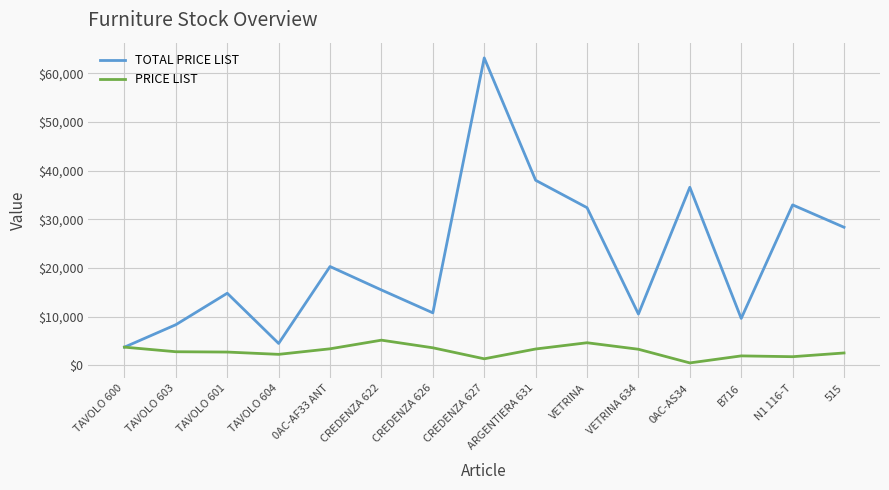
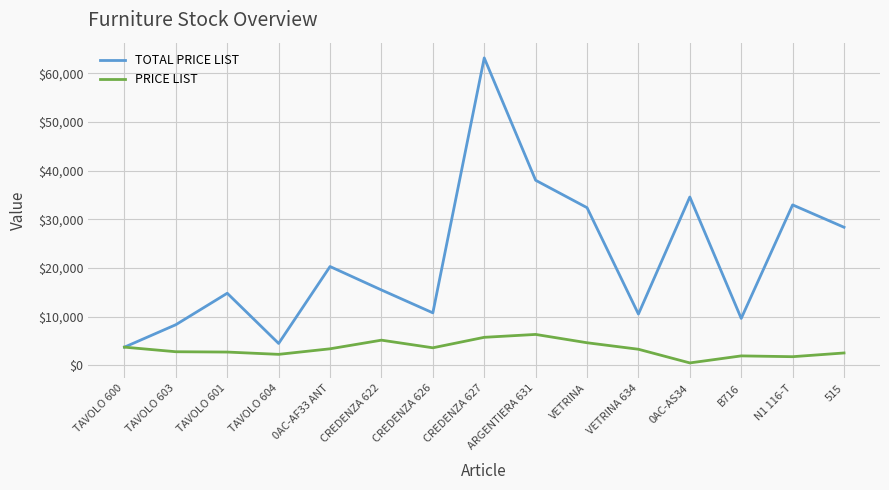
PRICE LIST, CREDENZA 627: $1,000 -> $6,000
PRICE LIST, ARGENTIERA 631: $3,000 -> $6,000
TOTAL PRICE LIST, 0AC-AS34: $37,000 -> $35,000
